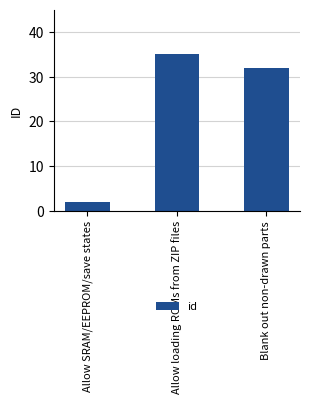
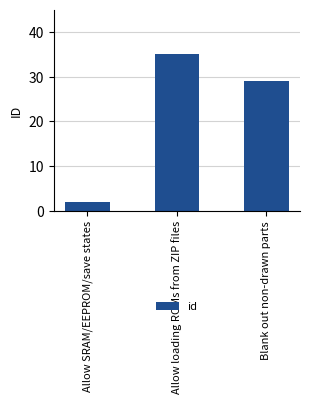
Blank out non-drawn parts: 32 -> 29
